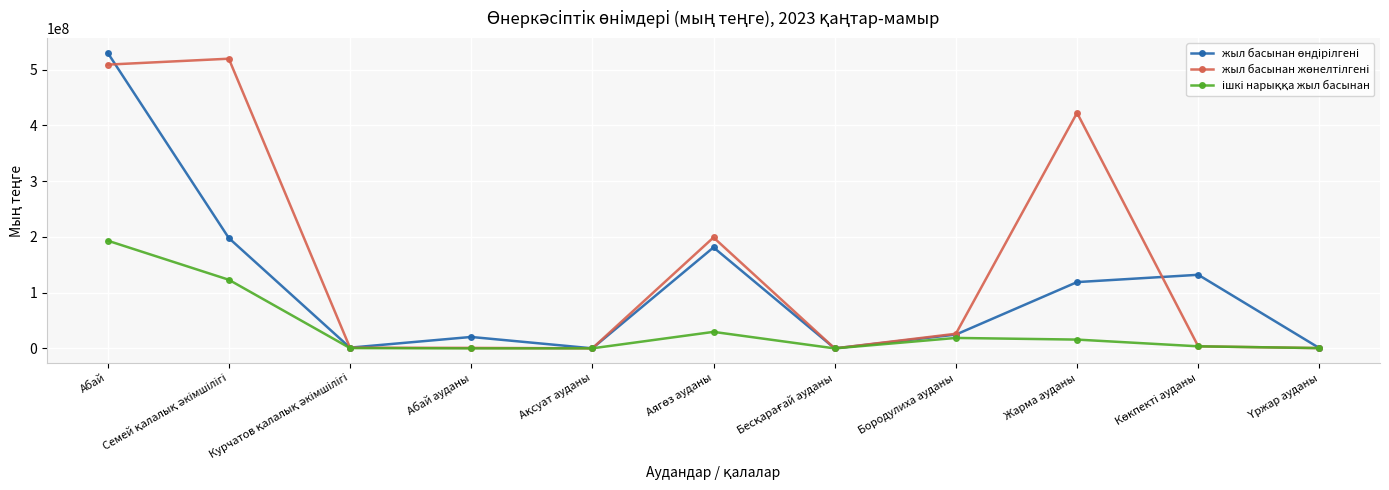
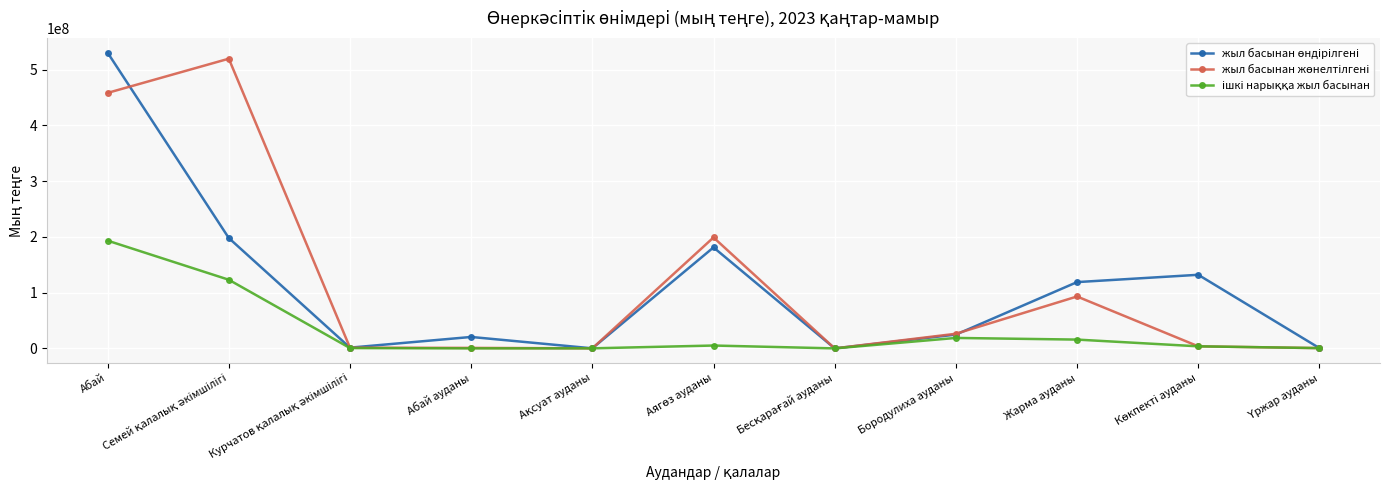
жыл басынан жөнелтілгені, Абай: 510000000 -> 460000000
ішкі нарыққа жыл басынан, Аягөз ауданы: 30000000 -> 10000000
жыл басынан жөнелтілгені, Жарма ауданы: 420000000 -> 90000000
